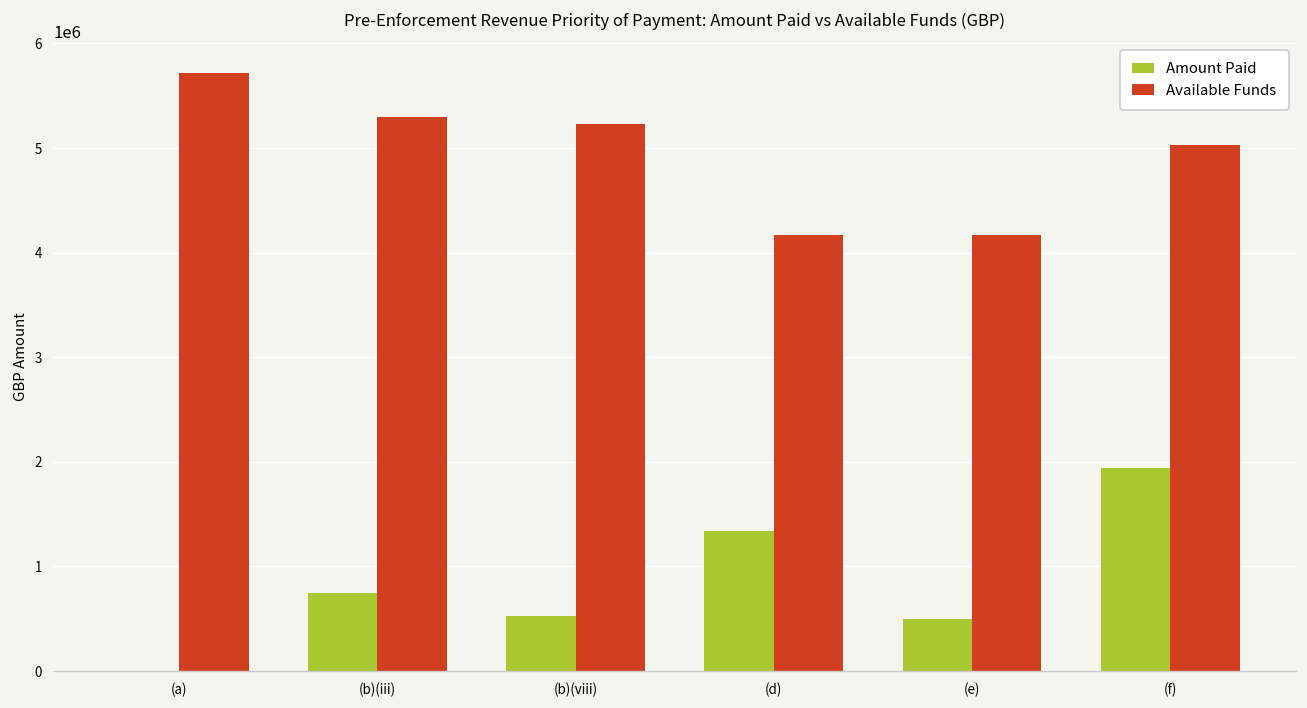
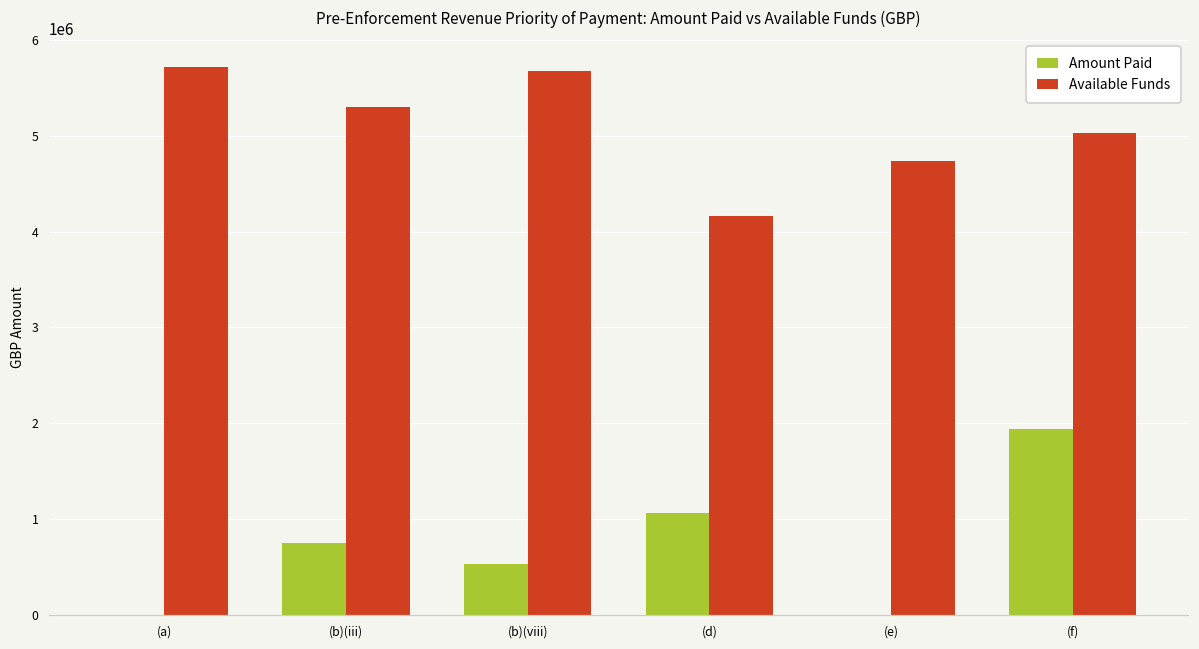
Available Funds, (b)(viii): 5200000 -> 5700000
Amount Paid, (d): 1300000 -> 1100000
Amount Paid, (e): 500000 -> 0
Available Funds, (e): 4200000 -> 4700000
